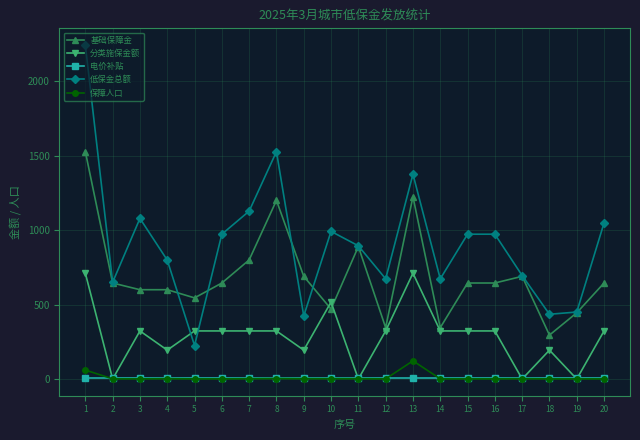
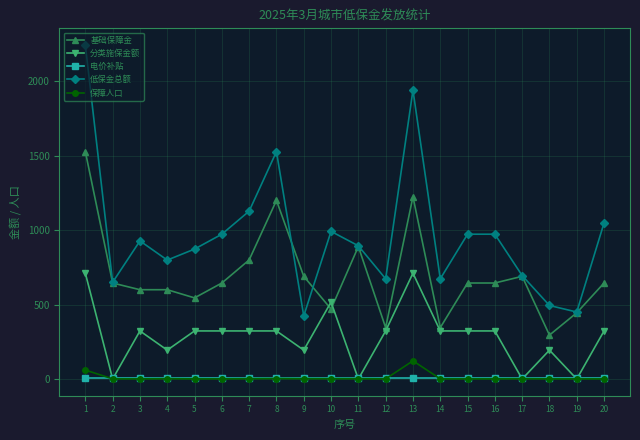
低保金总额, 3: 1080 -> 930
低保金总额, 5: 230 -> 870
低保金总额, 13: 1380 -> 1940
低保金总额, 18: 440 -> 490
